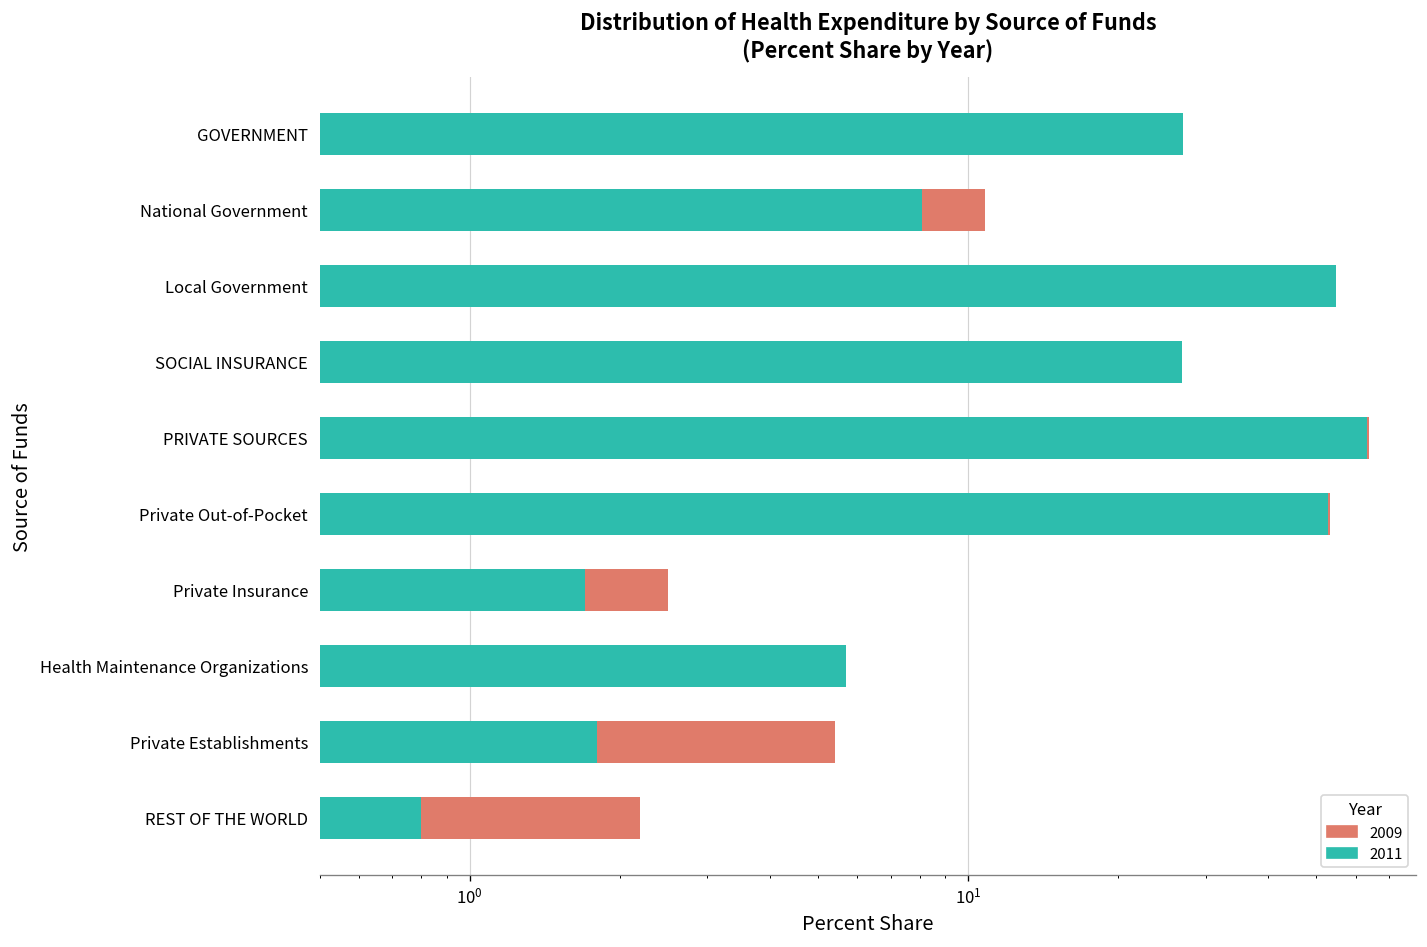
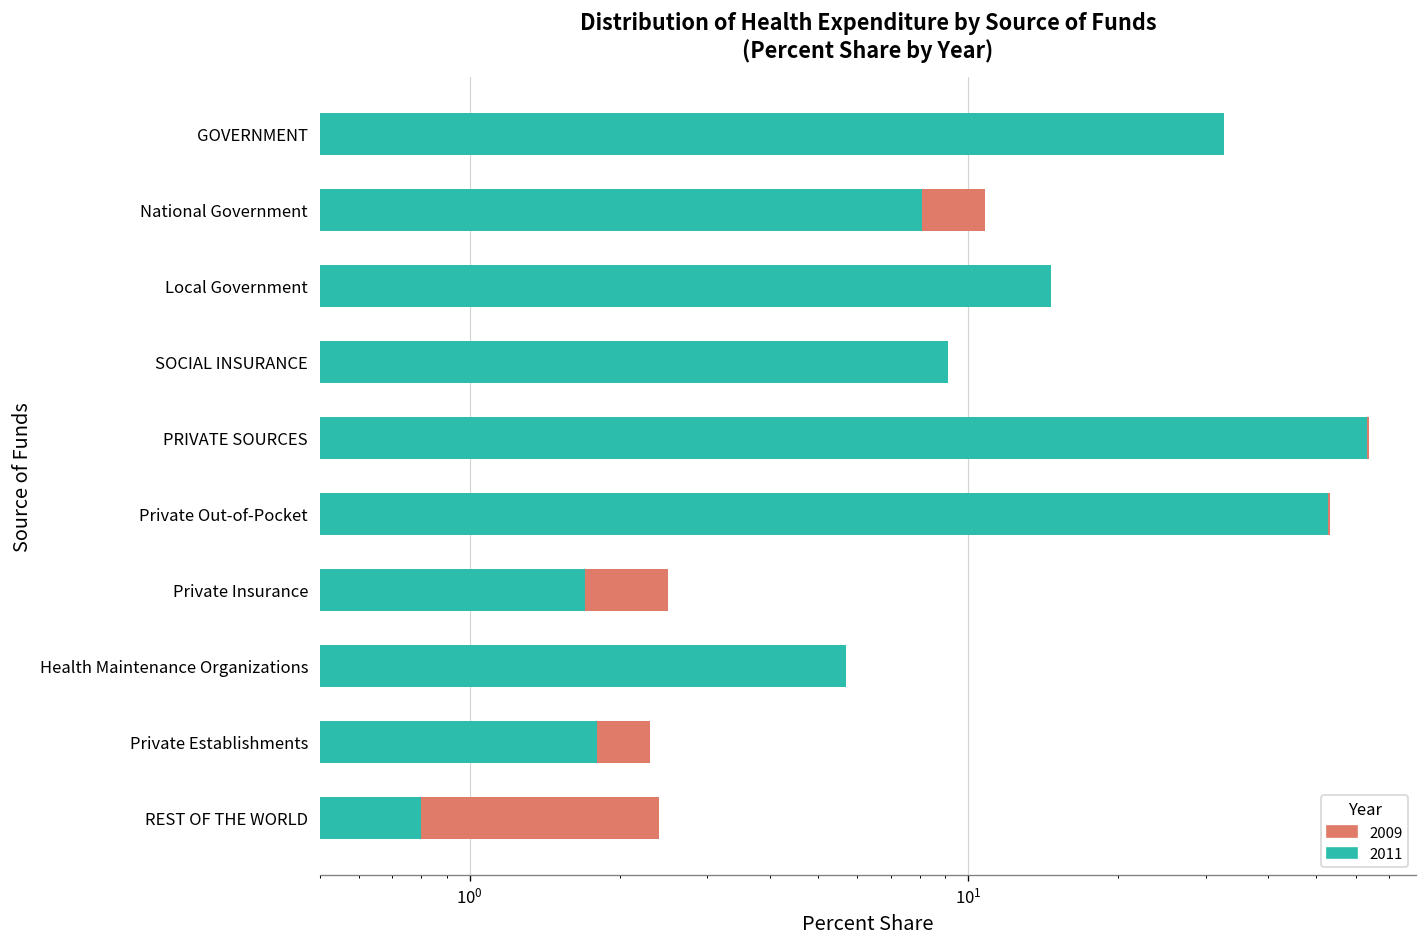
2011, GOVERNMENT: 27 -> 33
2011, Local Government: 55 -> 14.7
2011, SOCIAL INSURANCE: 27 -> 9.1
2009, Private Establishments: 5.4 -> 2.3
2009, REST OF THE WORLD: 2.2 -> 2.4
